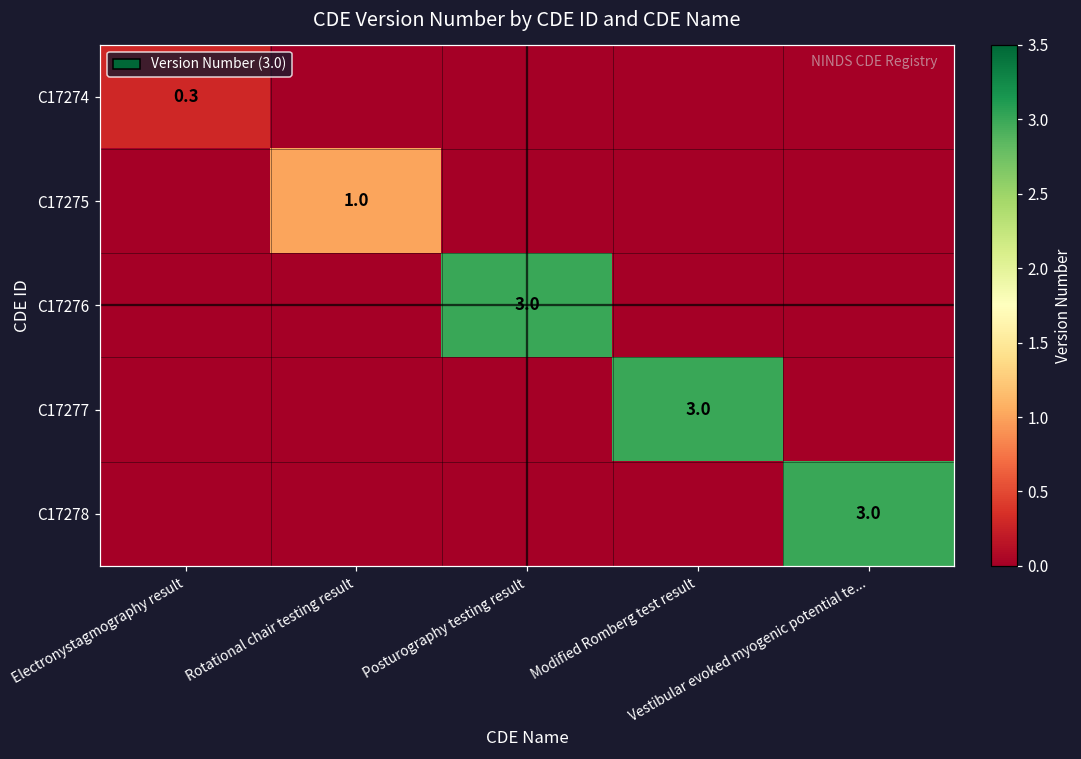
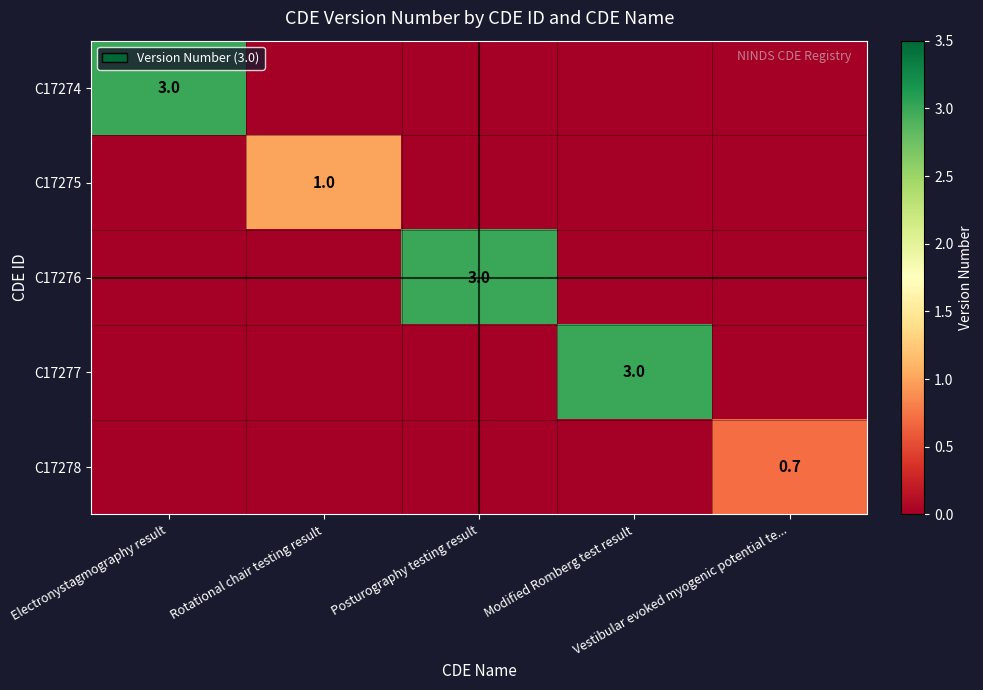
C17274, Electronystagmography result: 0.3 -> 3.0
C17278, Vestibular evoked myogenic potential te...: 3.0 -> 0.7
